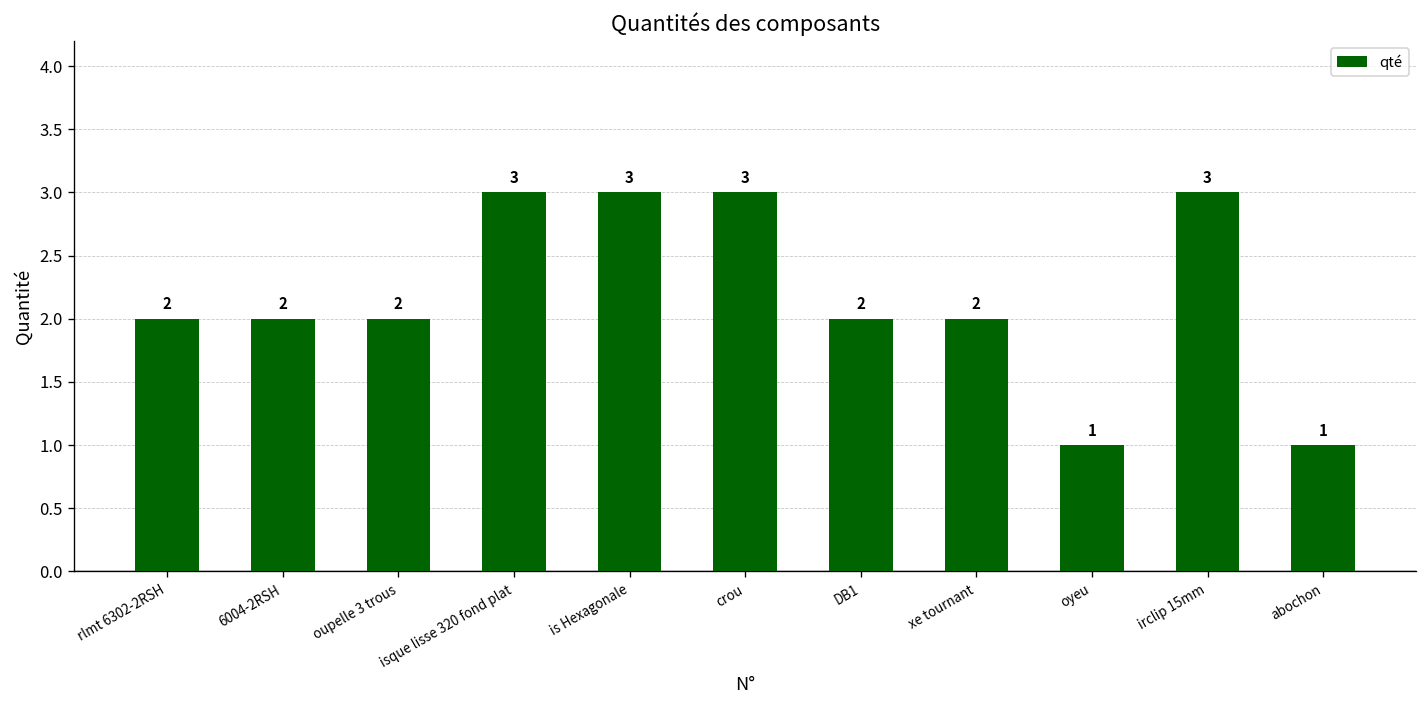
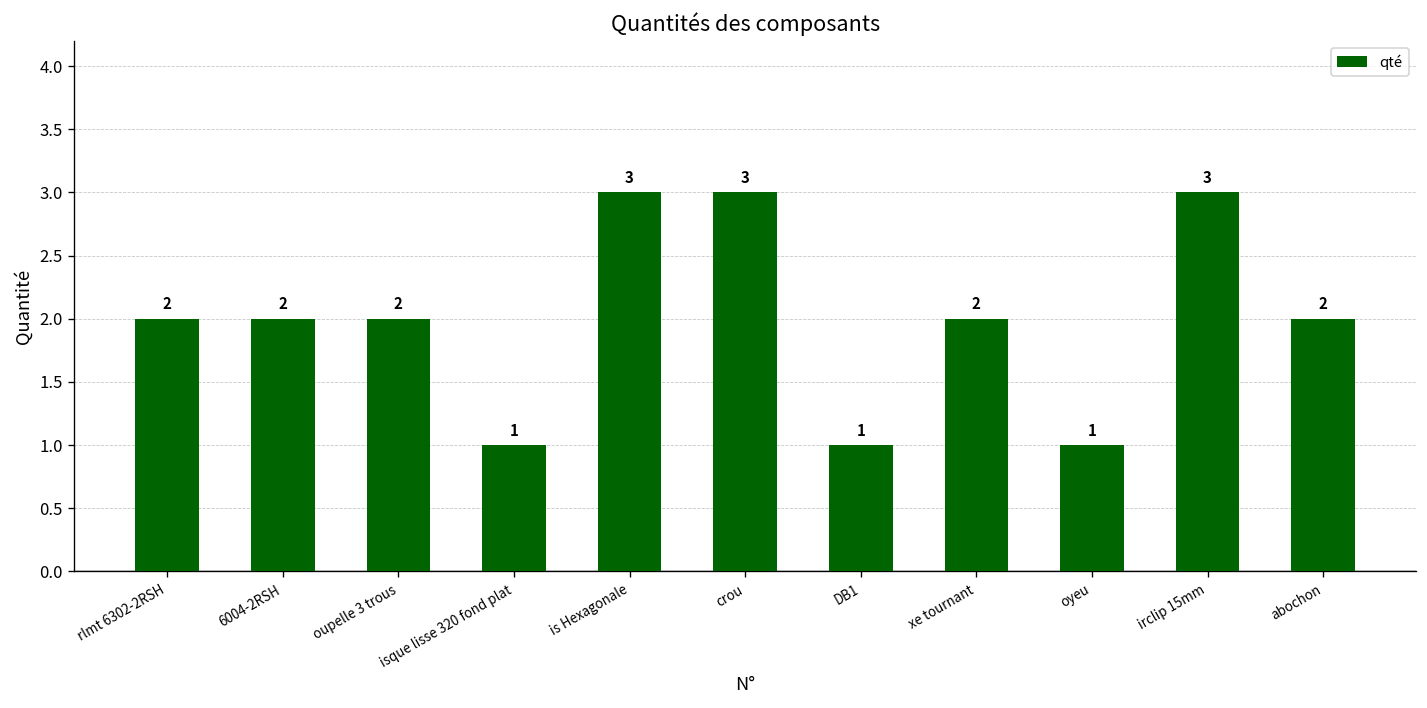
isque lisse 320 fond plat: 3 -> 1
DB1: 2 -> 1
abochon: 1 -> 2
